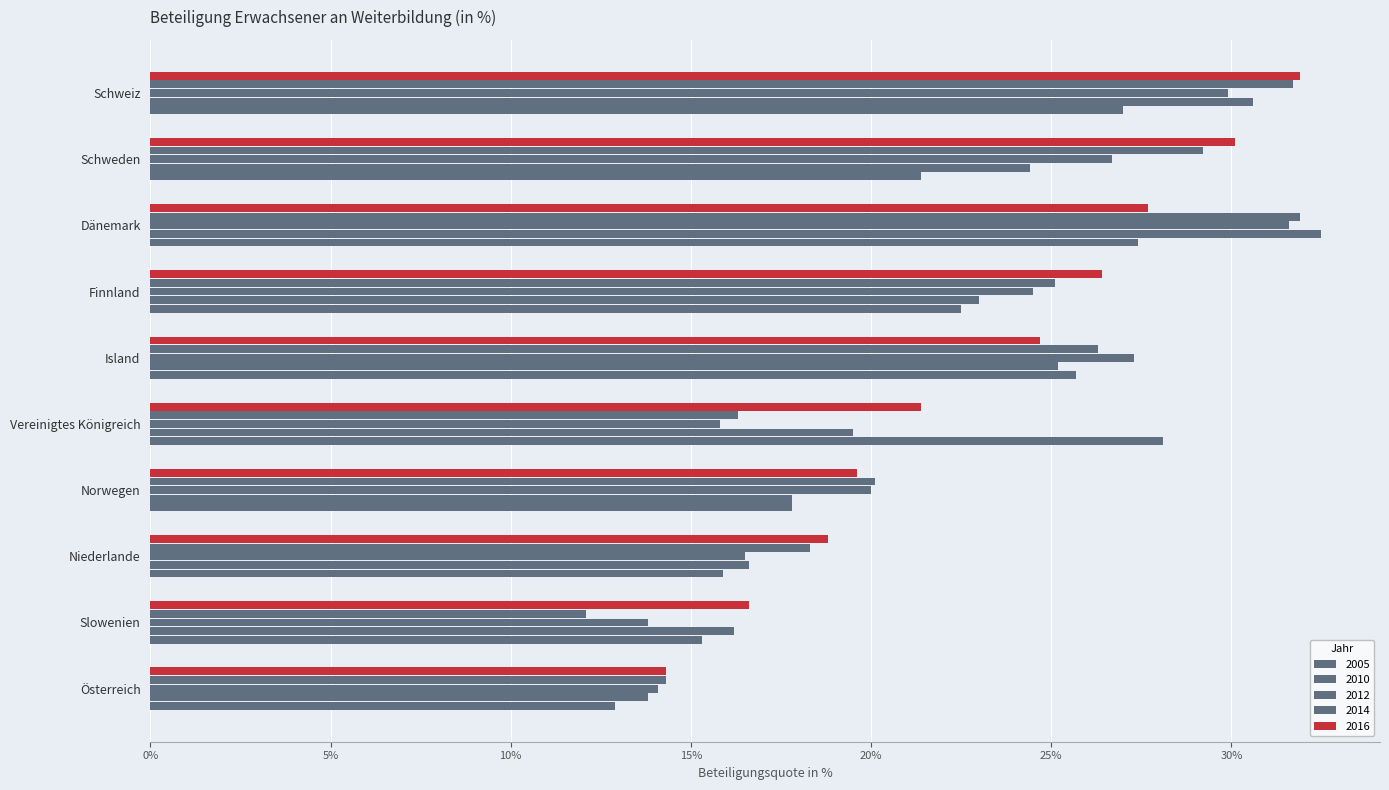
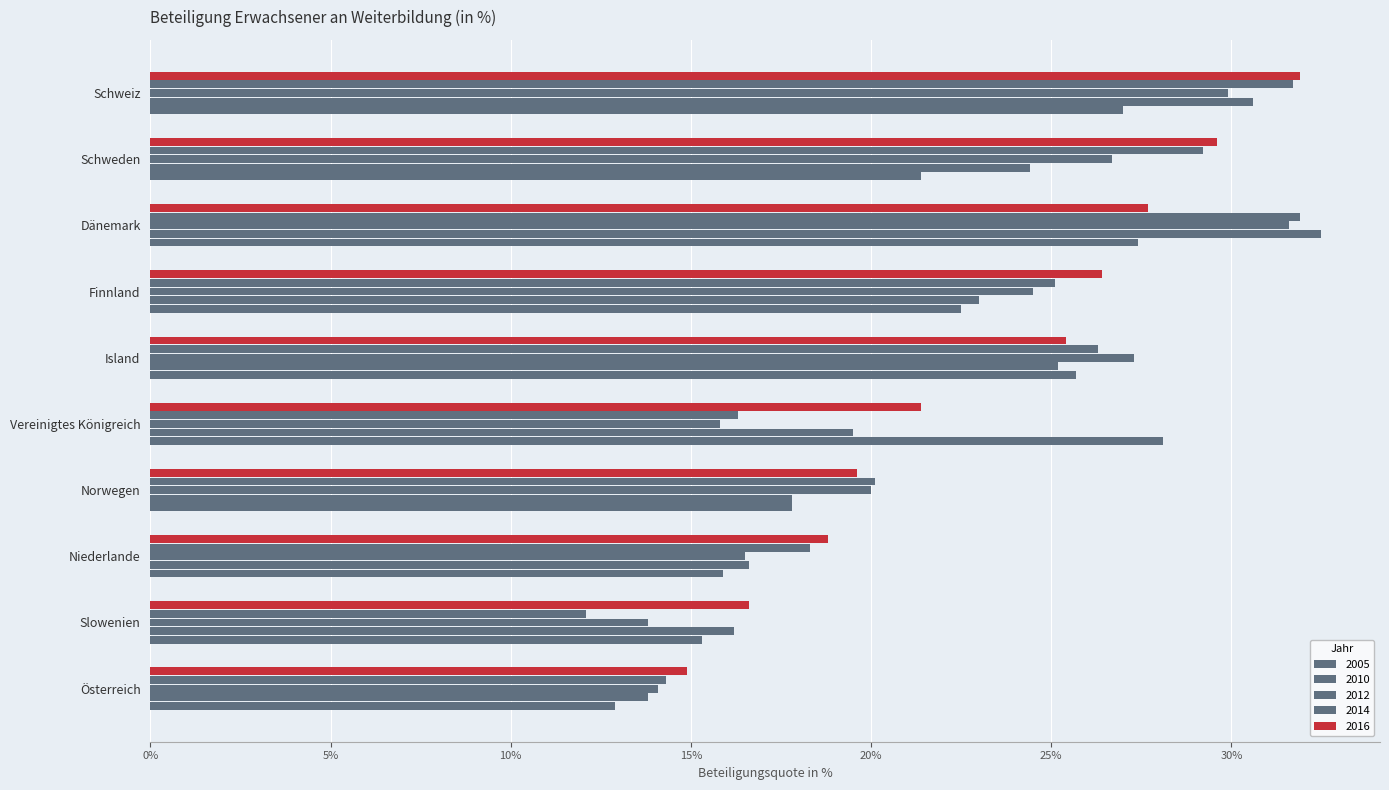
2016, Schweden: 30.1% -> 29.6%
2016, Island: 24.7% -> 25.4%
2016, Österreich: 14.3% -> 14.9%
